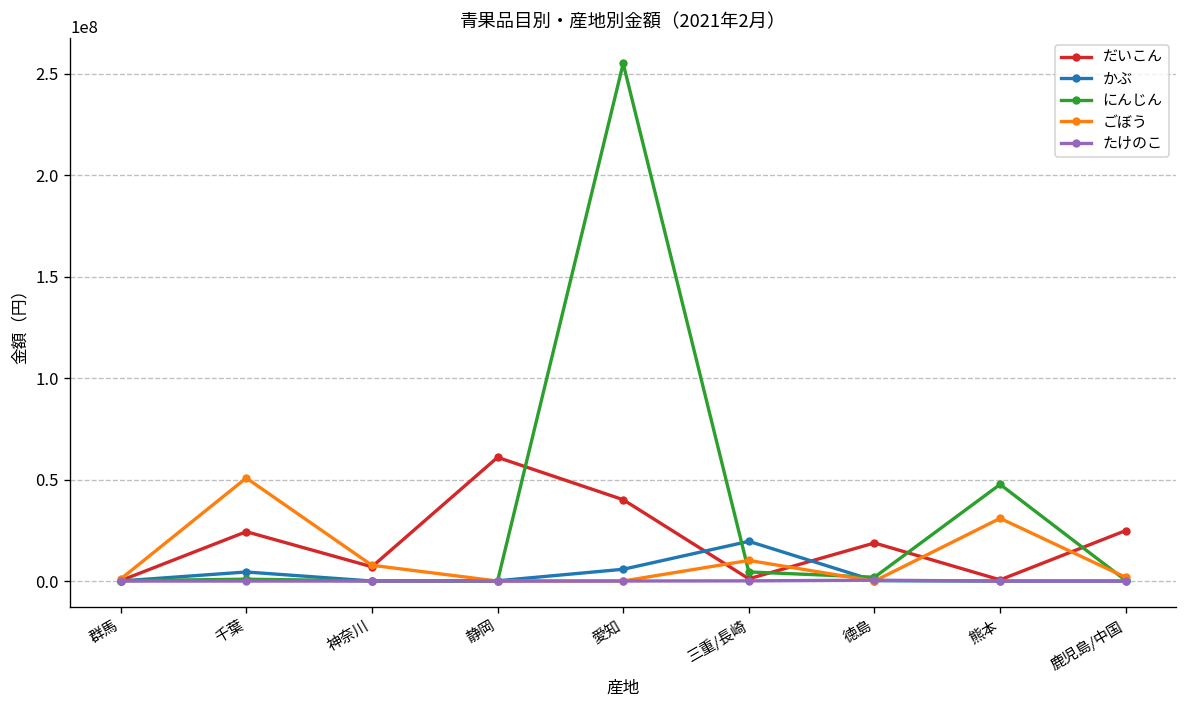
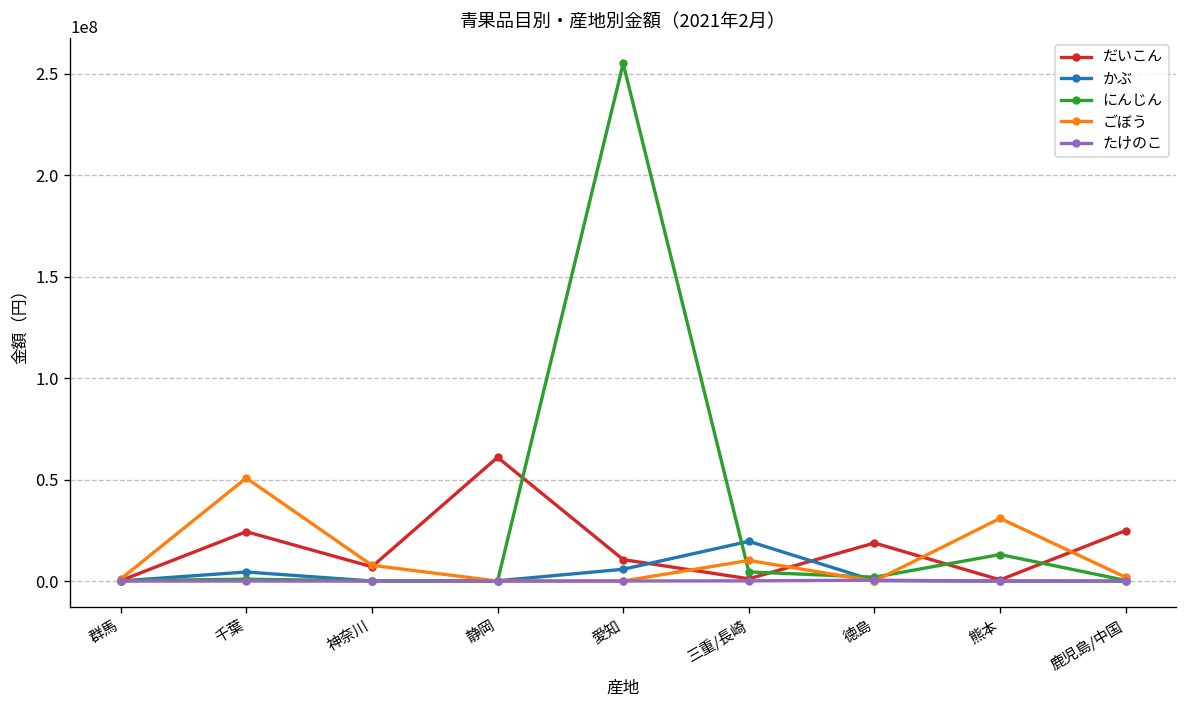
だいこん, 愛知: 40000000 -> 11000000
にんじん, 熊本: 48000000 -> 13000000
